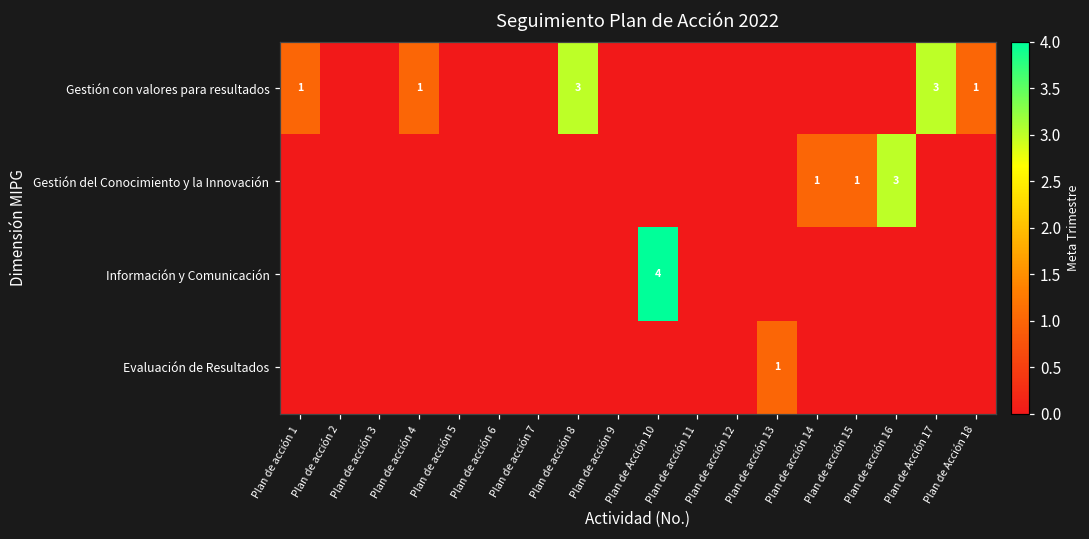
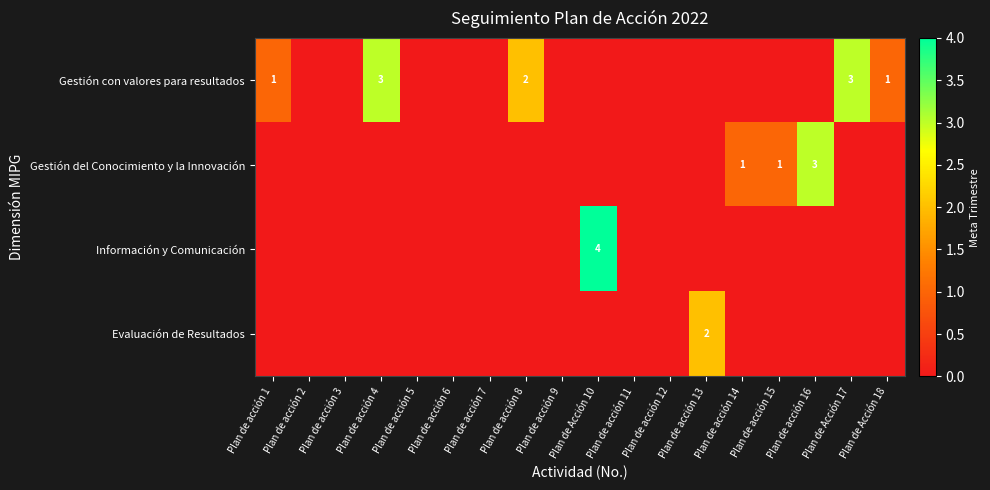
Gestión con valores para resultados, Plan de acción 4: 1 -> 3
Gestión con valores para resultados, Plan de acción 8: 3 -> 2
Evaluación de Resultados, Plan de acción 13: 1 -> 2
